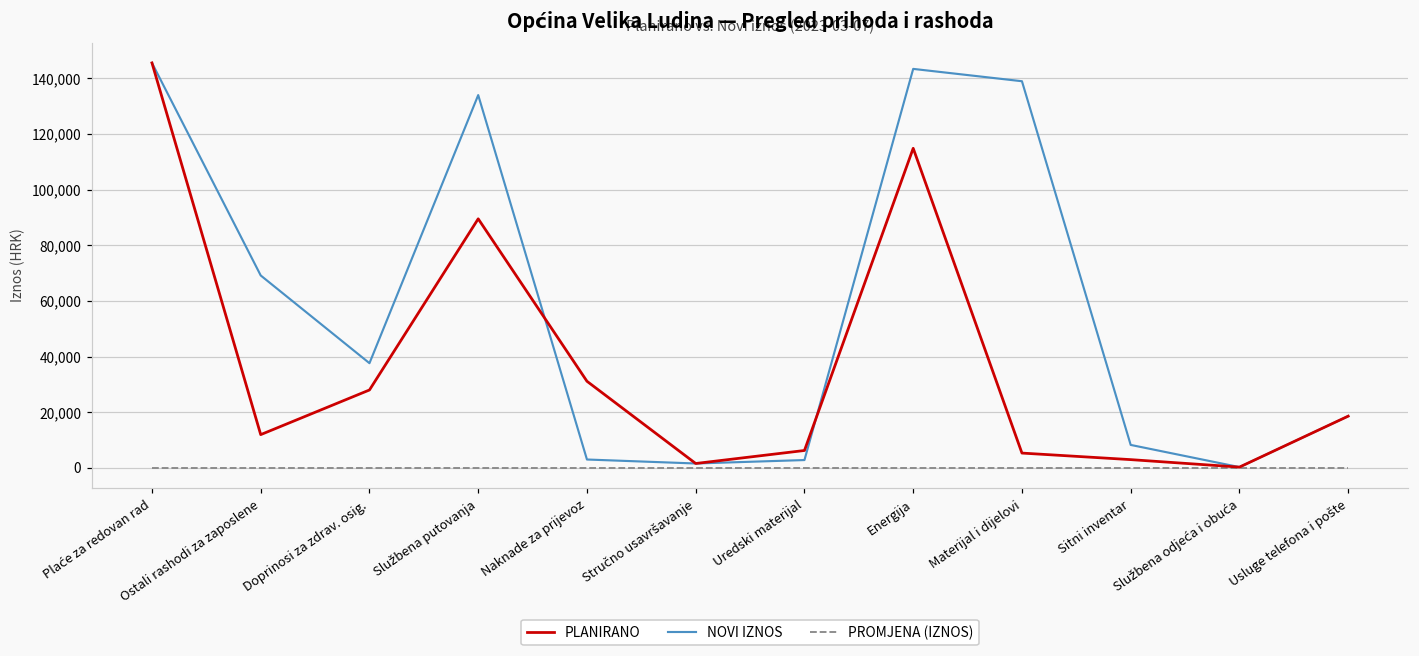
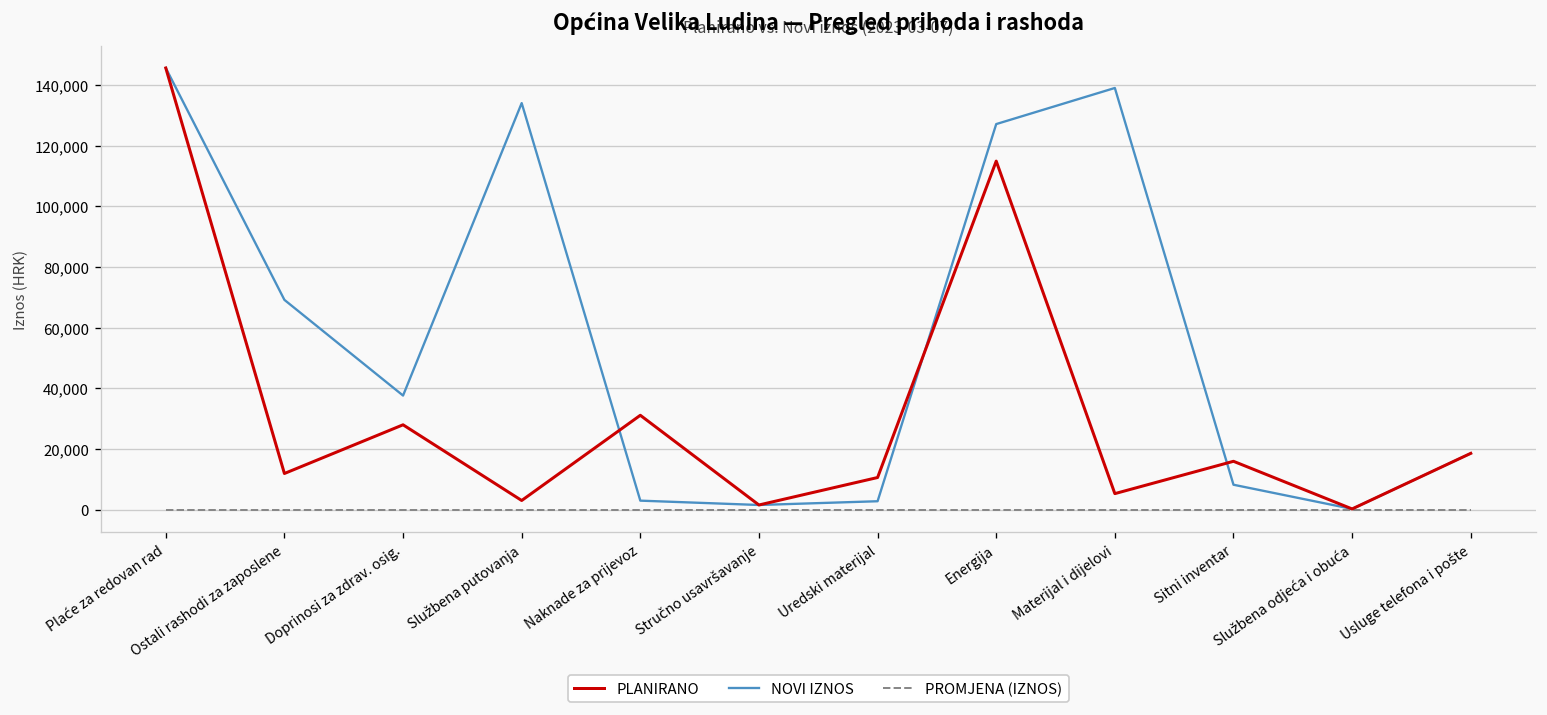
PLANIRANO, Službena putovanja: 90,000 -> 3,000
PLANIRANO, Uredski materijal: 6,000 -> 11,000
NOVI IZNOS, Energija: 143,000 -> 127,000
PLANIRANO, Sitni inventar: 3,000 -> 16,000
